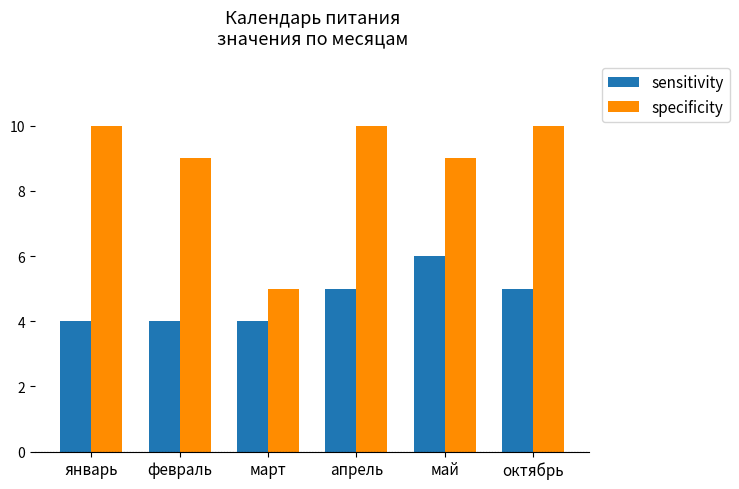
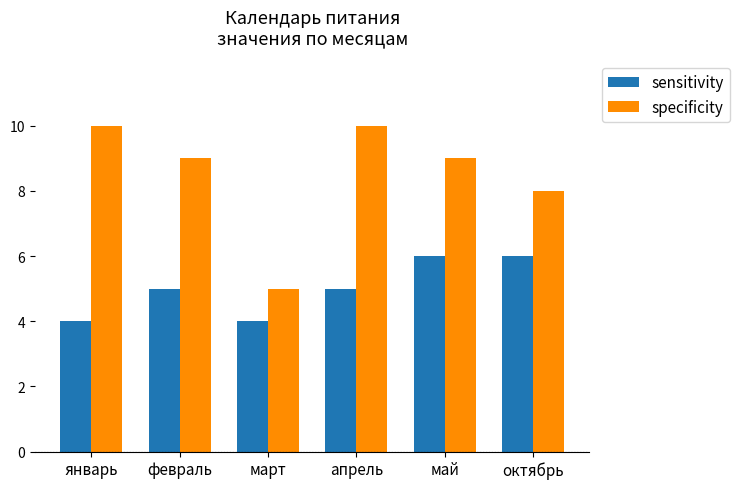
sensitivity, февраль: 4 -> 5
sensitivity, октябрь: 5 -> 6
specificity, октябрь: 10 -> 8
